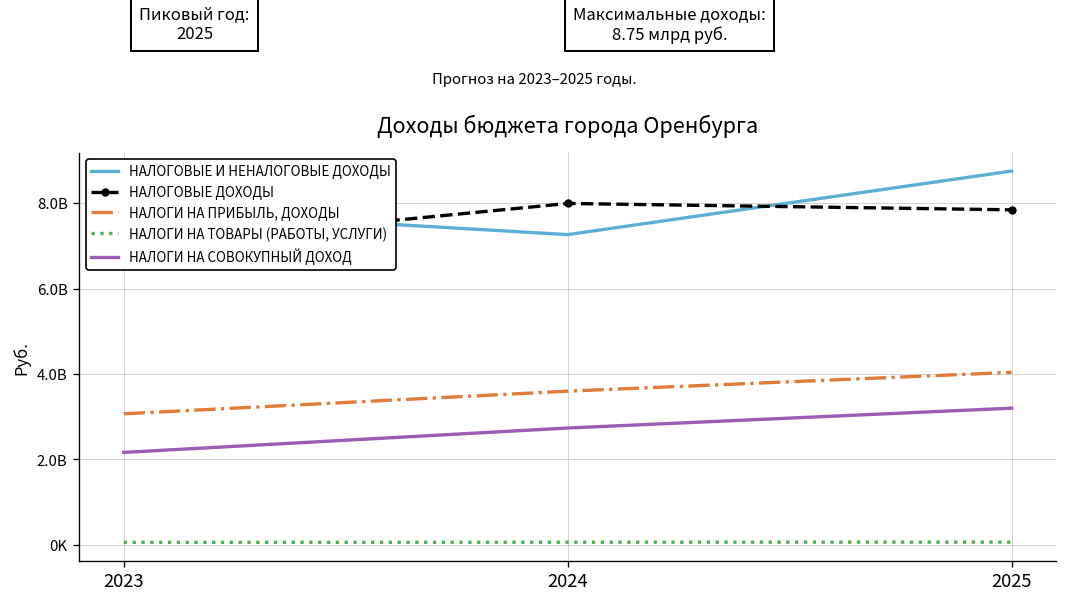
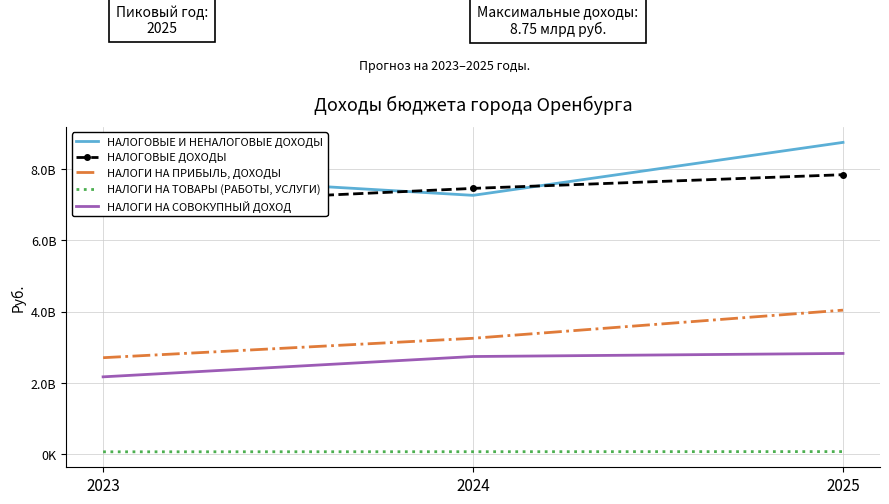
НАЛОГИ НА ПРИБЫЛЬ, ДОХОДЫ, 2023: 3100000000 -> 2700000000
НАЛОГОВЫЕ ДОХОДЫ, 2024: 8000000000 -> 7500000000
НАЛОГИ НА ПРИБЫЛЬ, ДОХОДЫ, 2024: 3600000000 -> 3200000000
НАЛОГИ НА СОВОКУПНЫЙ ДОХОД, 2025: 3200000000 -> 2800000000
